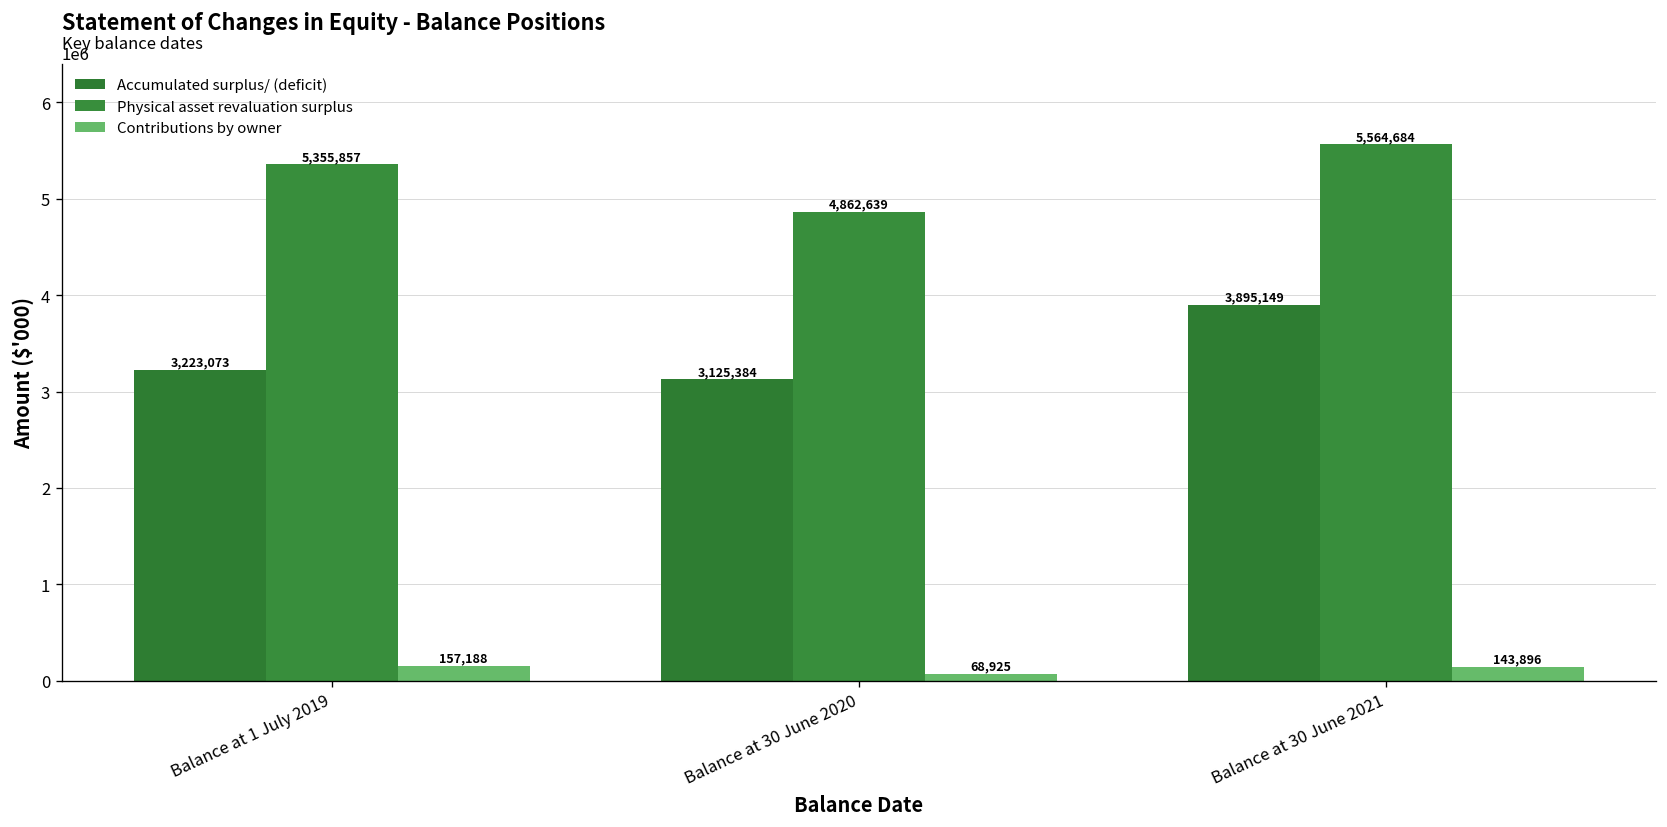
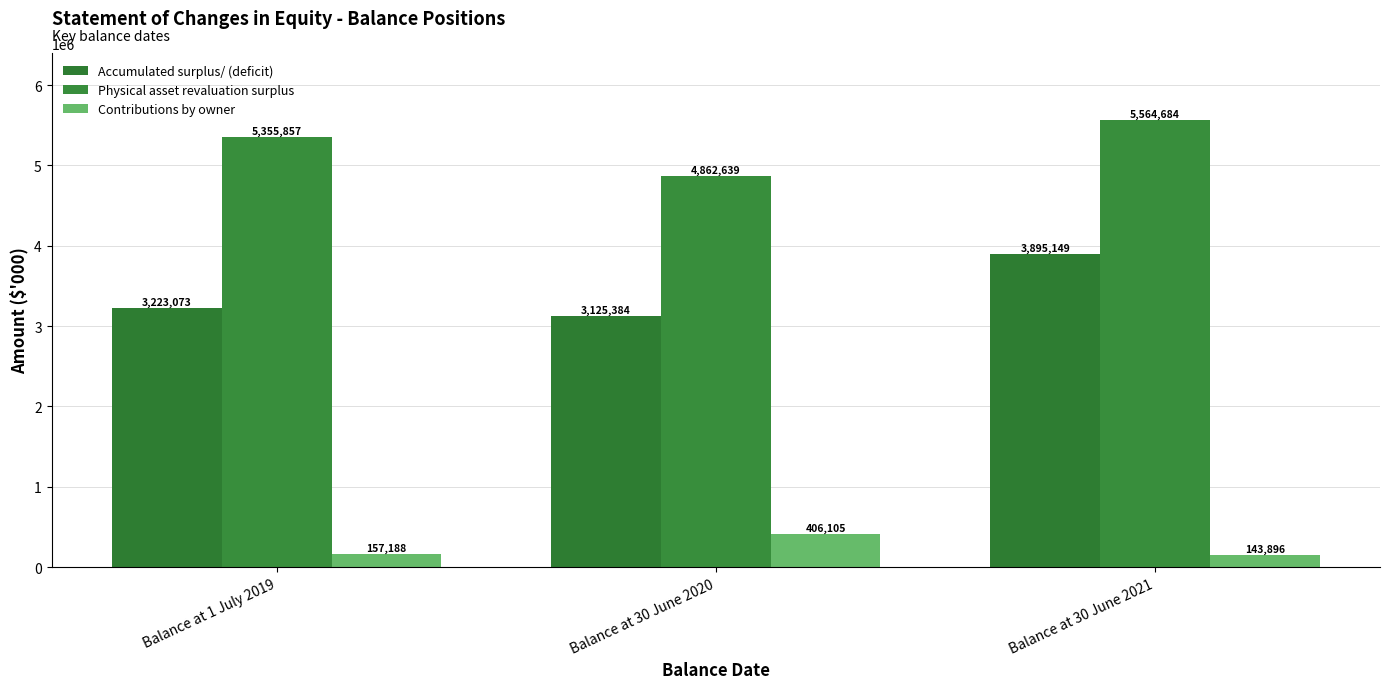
Contributions by owner, Balance at 30 June 2020: 68,925 -> 406,105
